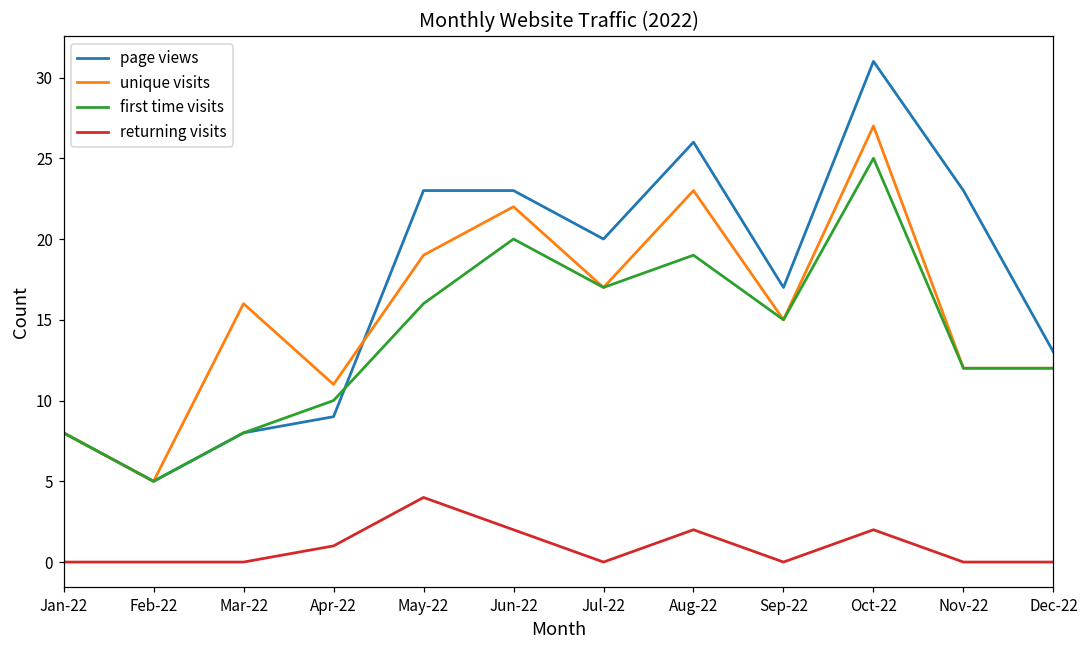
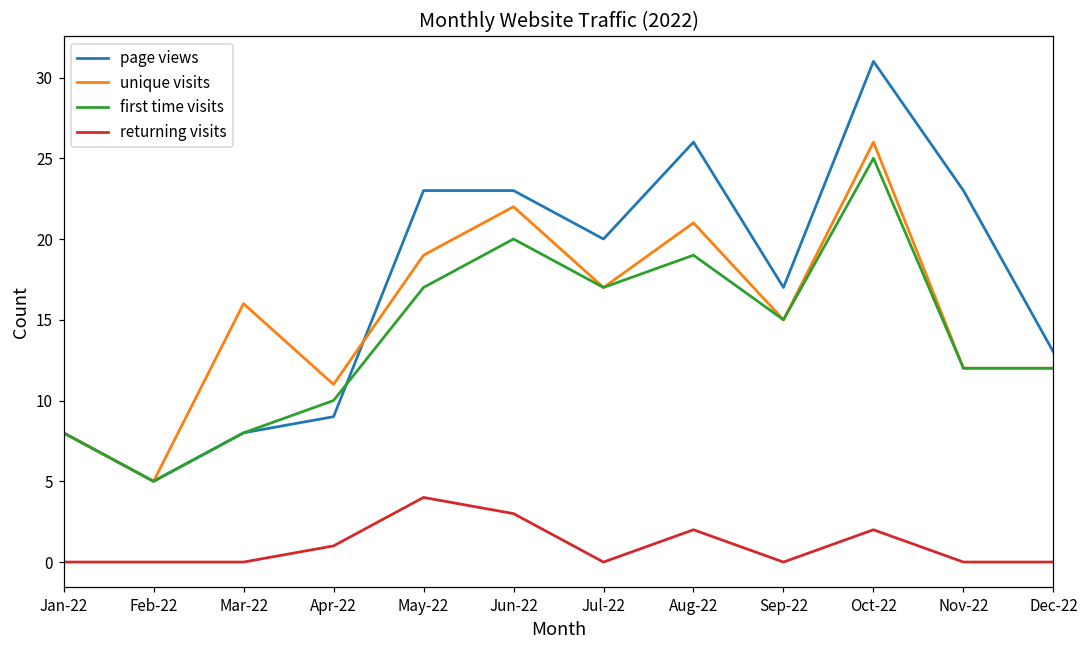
first time visits, May-22: 16 -> 17
returning visits, Jun-22: 2 -> 3
unique visits, Aug-22: 23 -> 21
unique visits, Oct-22: 27 -> 26
